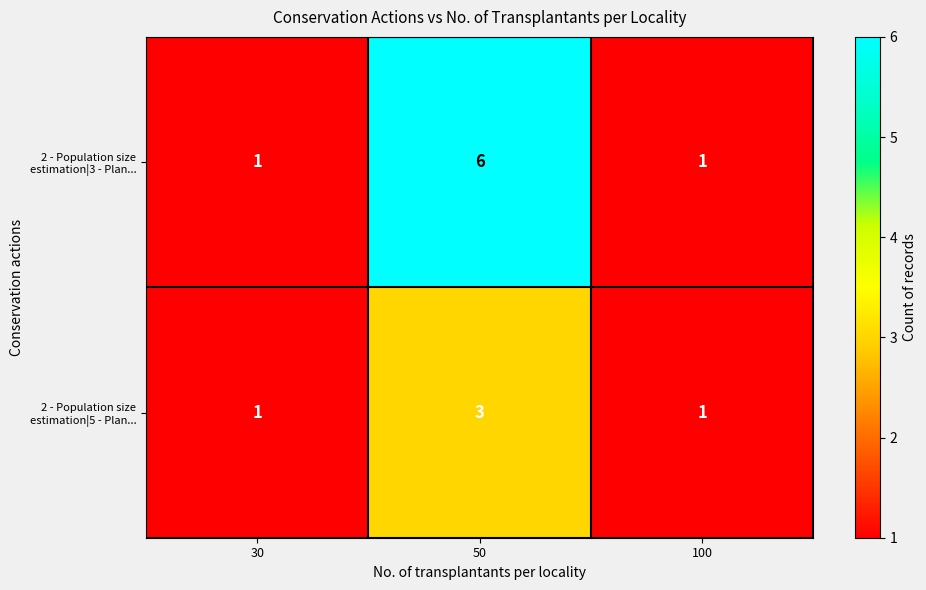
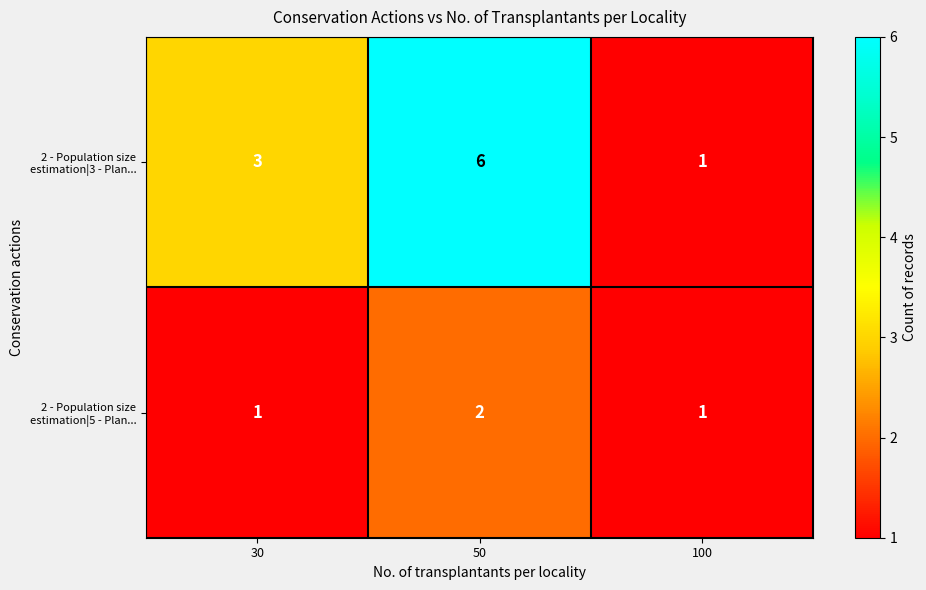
2 - Population size estimation|3 - Plan..., 30: 1 -> 3
2 - Population size estimation|5 - Plan..., 50: 3 -> 2
